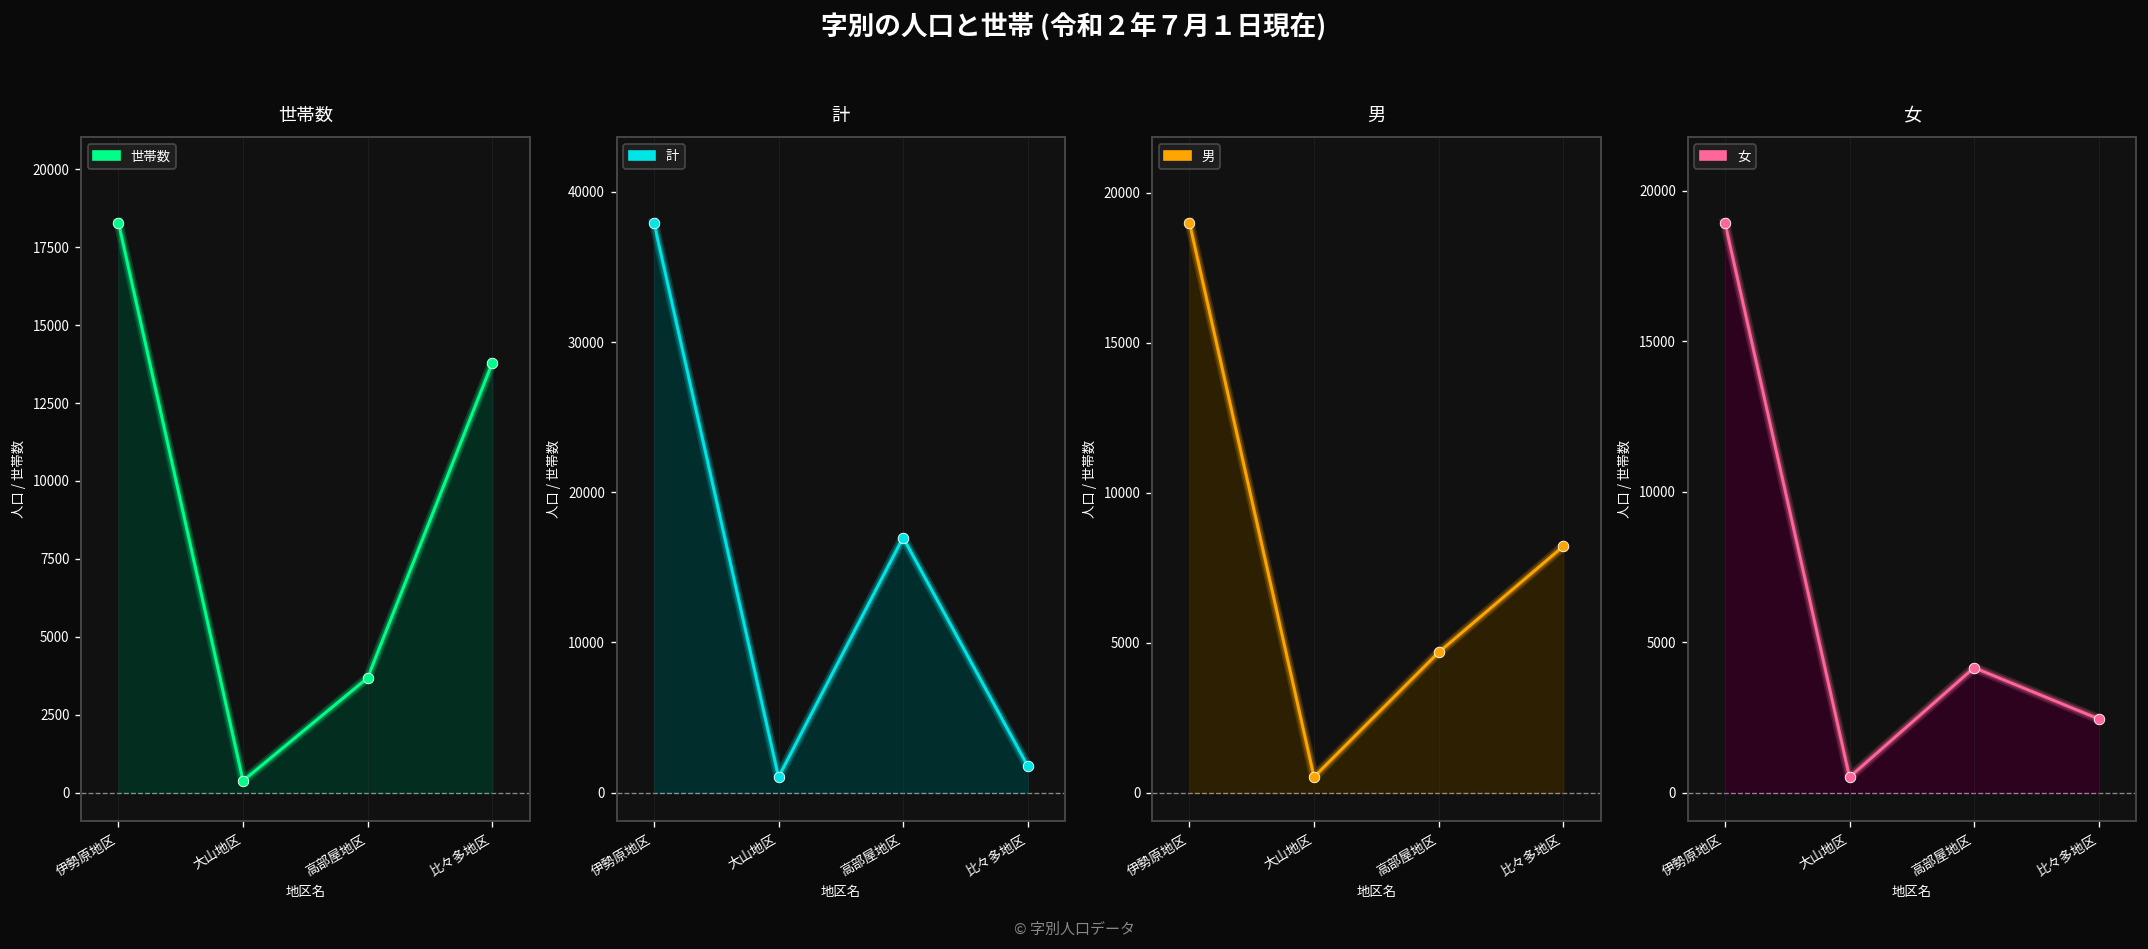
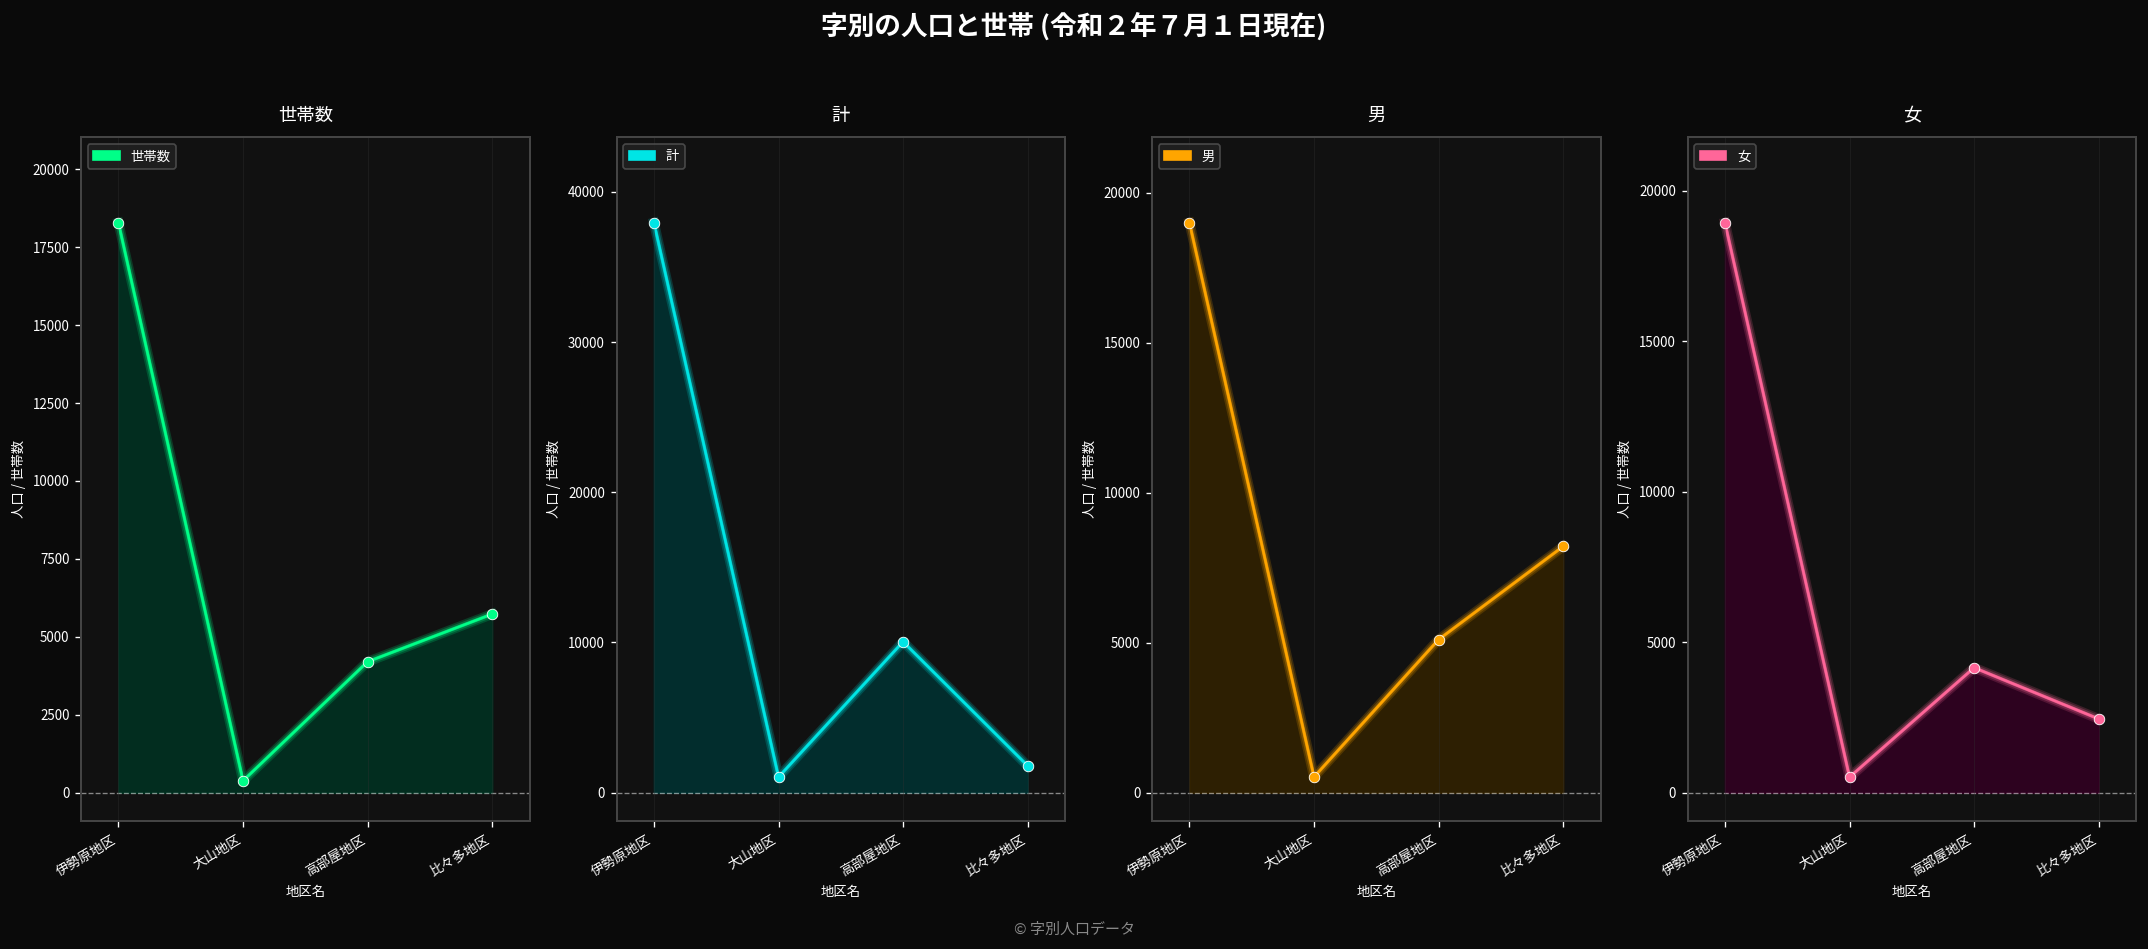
世帯数, 高部屋地区: 3700 -> 4200
世帯数, 比々多地区: 13800 -> 5700
計, 高部屋地区: 17000 -> 10000
男, 高部屋地区: 4700 -> 5100
